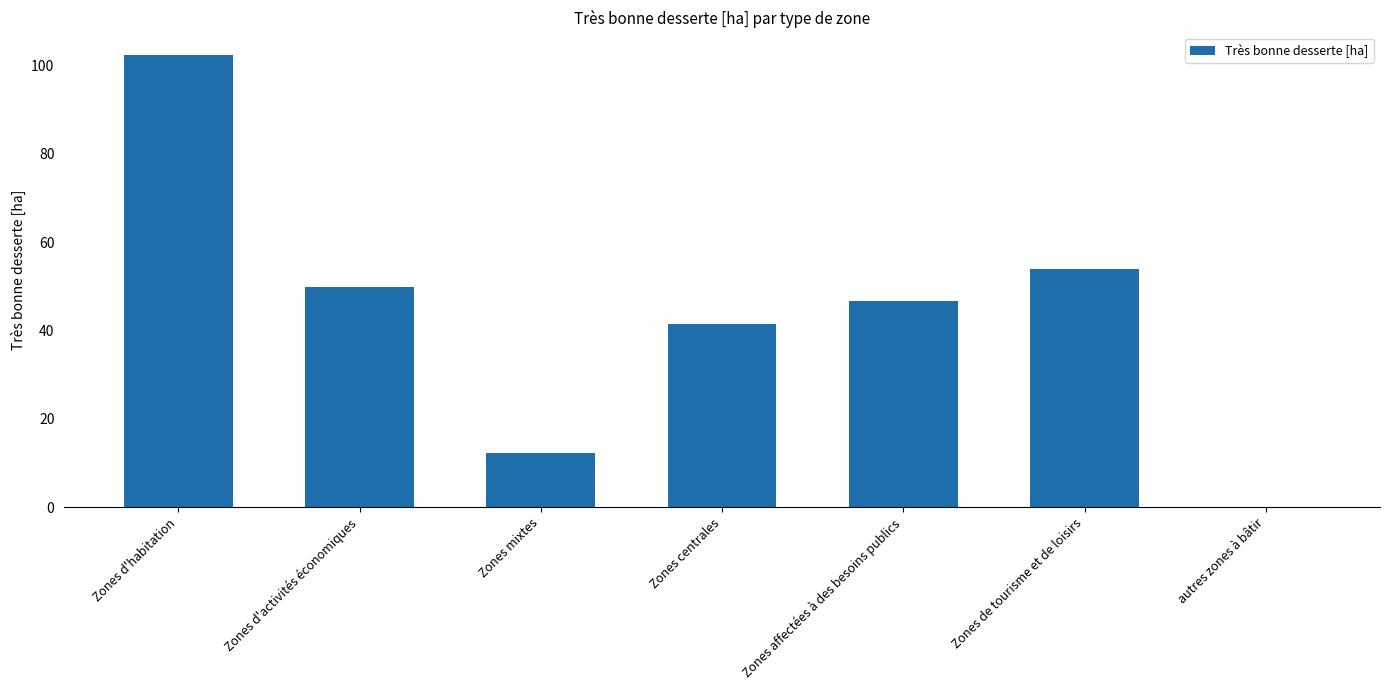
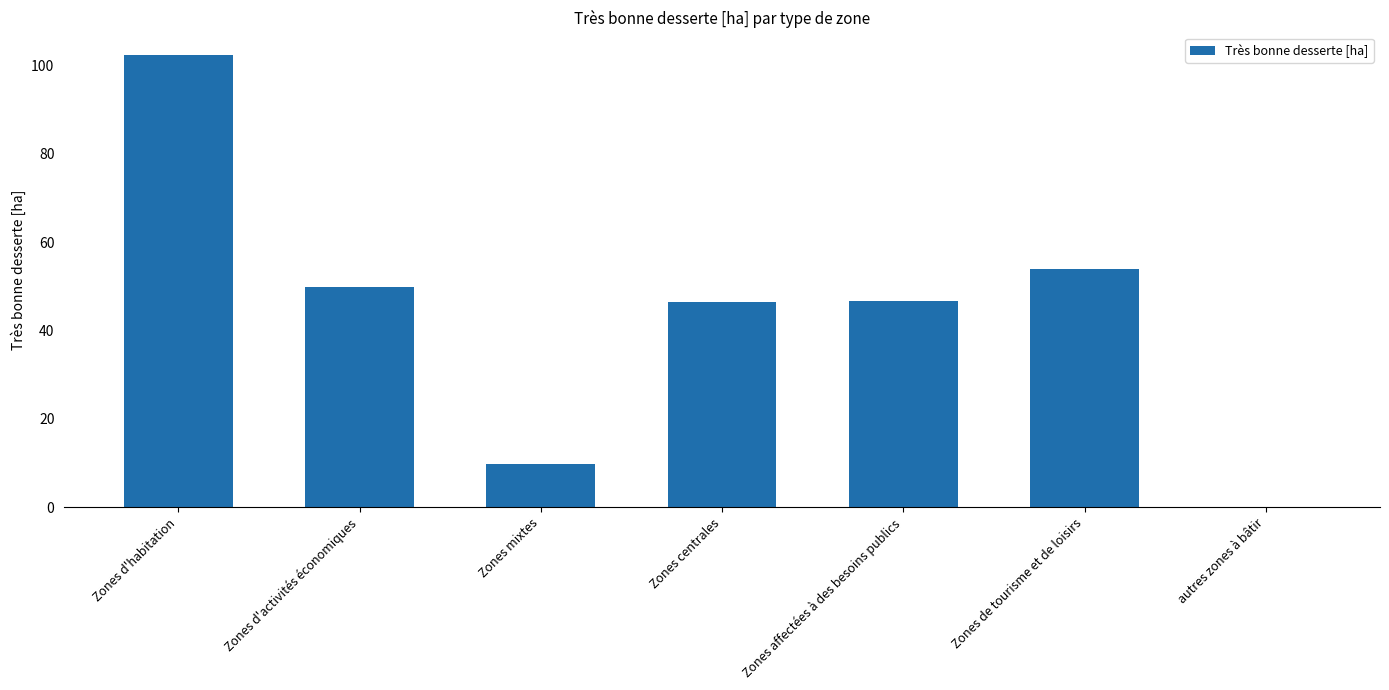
Zones mixtes: 12 -> 10
Zones centrales: 42 -> 47
